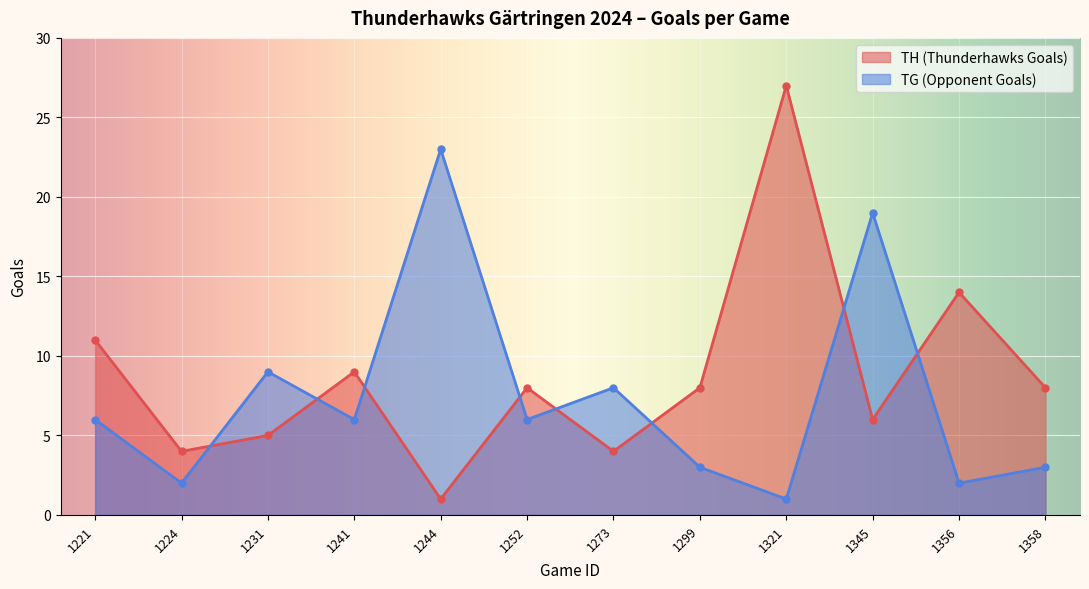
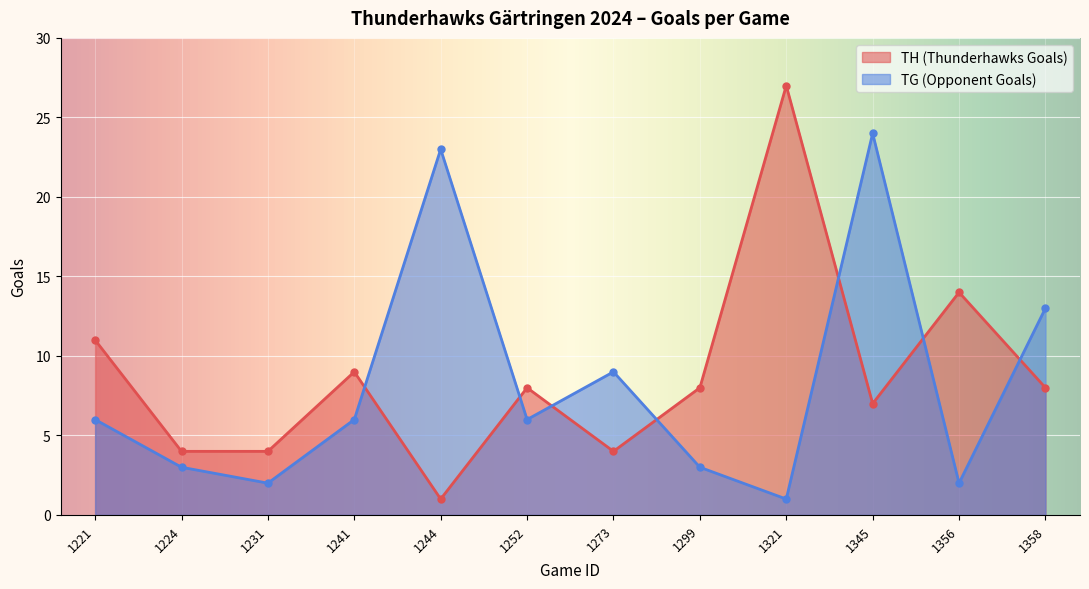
TG (Opponent Goals), 1224: 2 -> 3
TH (Thunderhawks Goals), 1231: 5 -> 4
TG (Opponent Goals), 1231: 9 -> 2
TG (Opponent Goals), 1273: 8 -> 9
TH (Thunderhawks Goals), 1345: 6 -> 7
TG (Opponent Goals), 1345: 19 -> 24
TG (Opponent Goals), 1358: 3 -> 13
